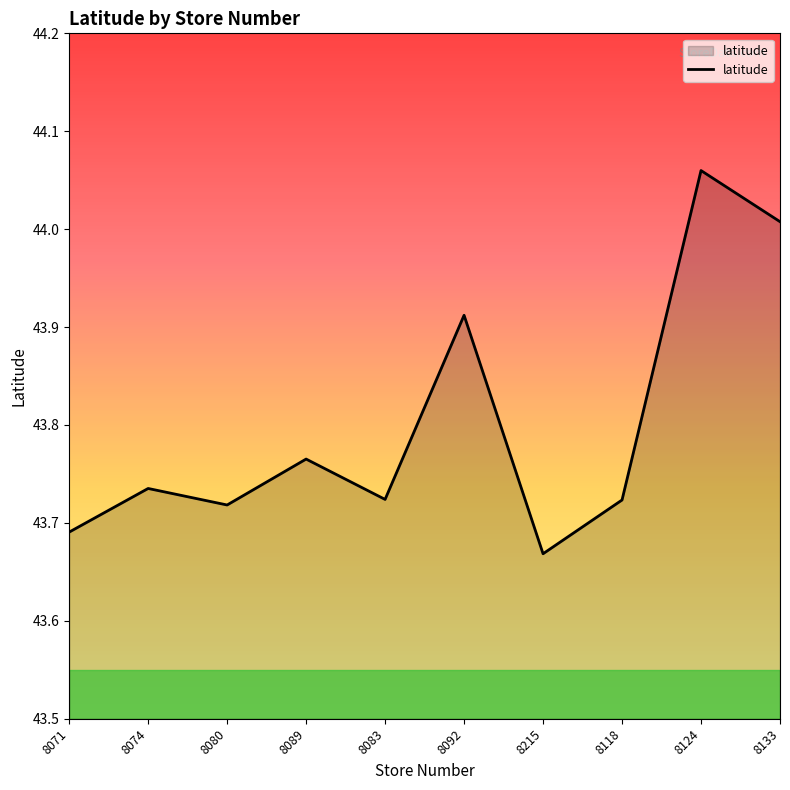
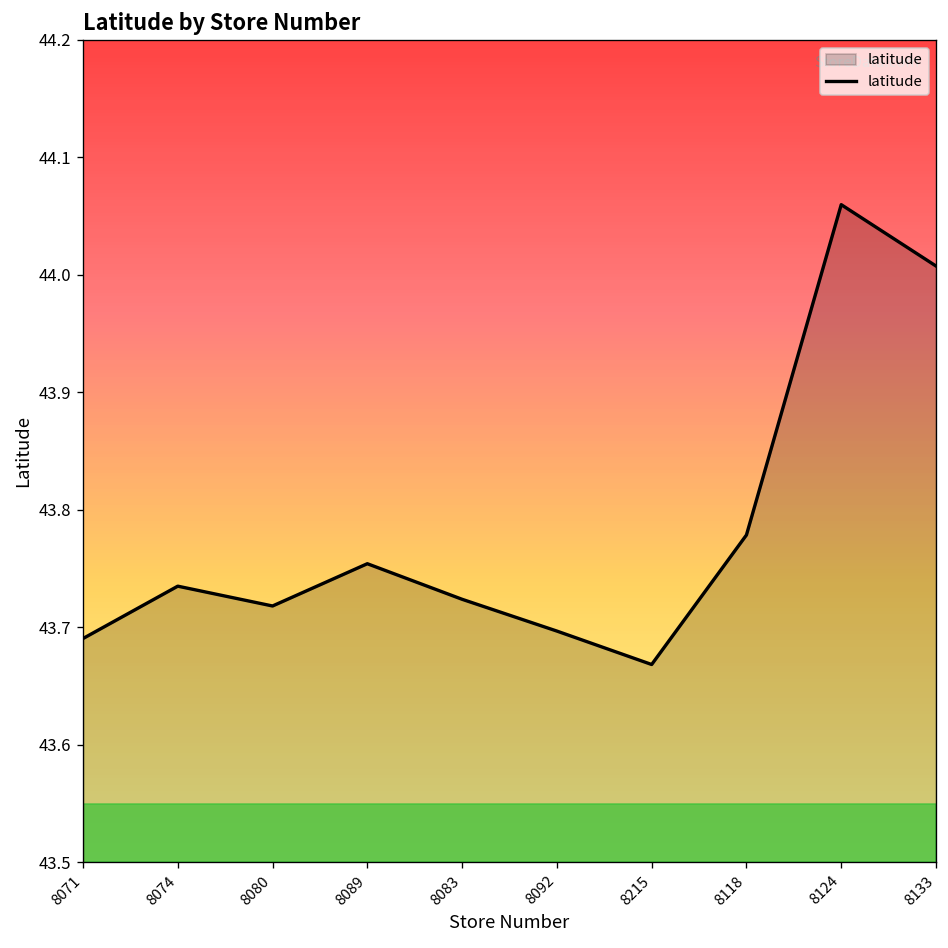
8089: 43.77 -> 43.75
8092: 43.91 -> 43.70
8118: 43.72 -> 43.78
